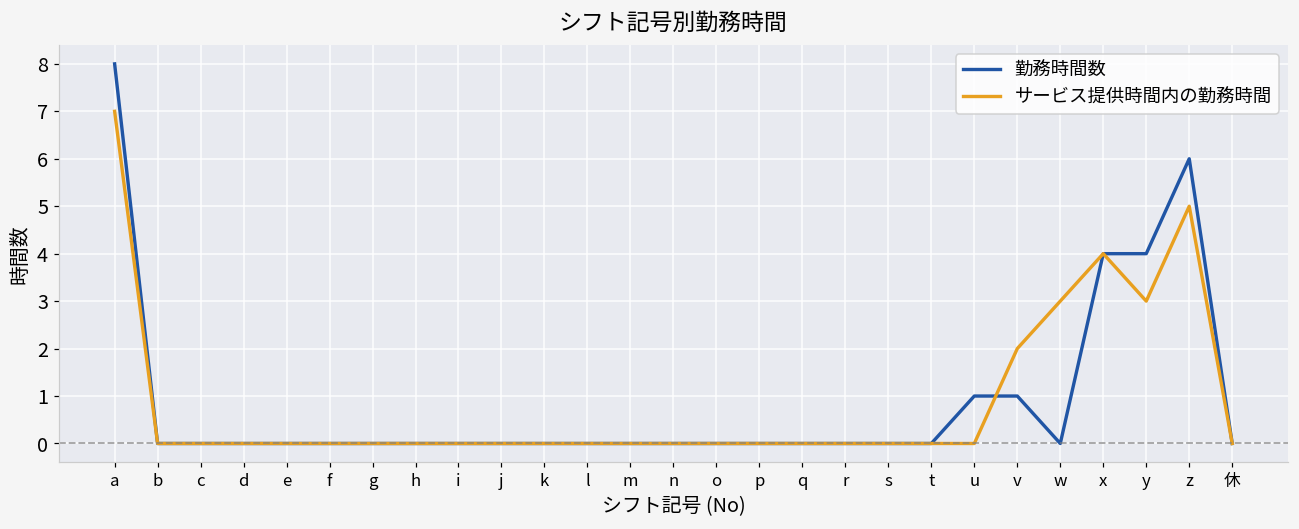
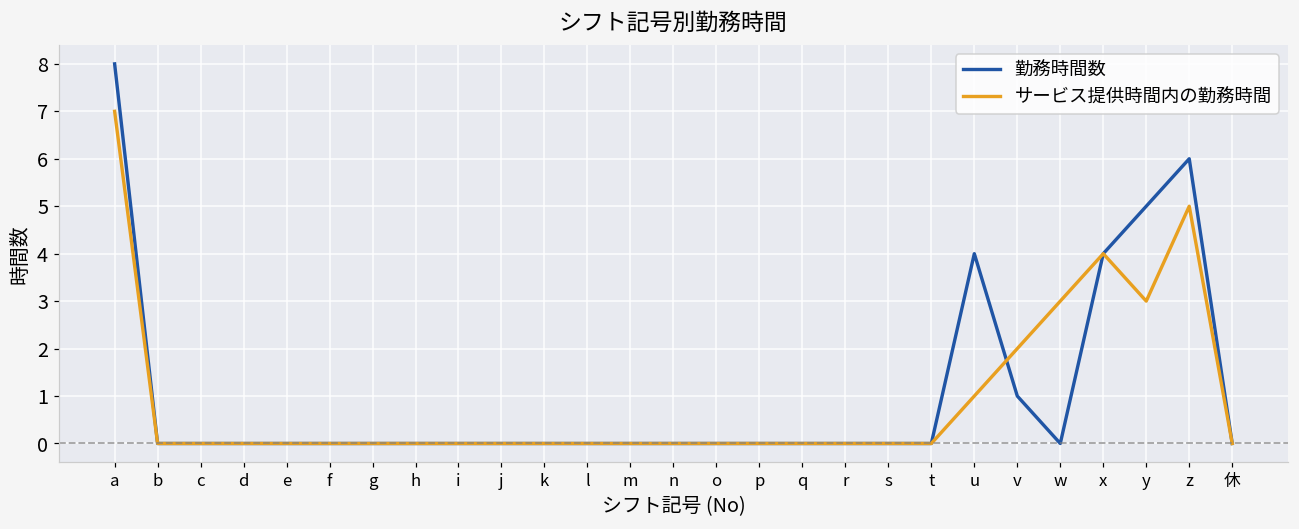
勤務時間数, u: 1 -> 4
サービス提供時間内の勤務時間, u: 0 -> 1
勤務時間数, y: 4 -> 5
